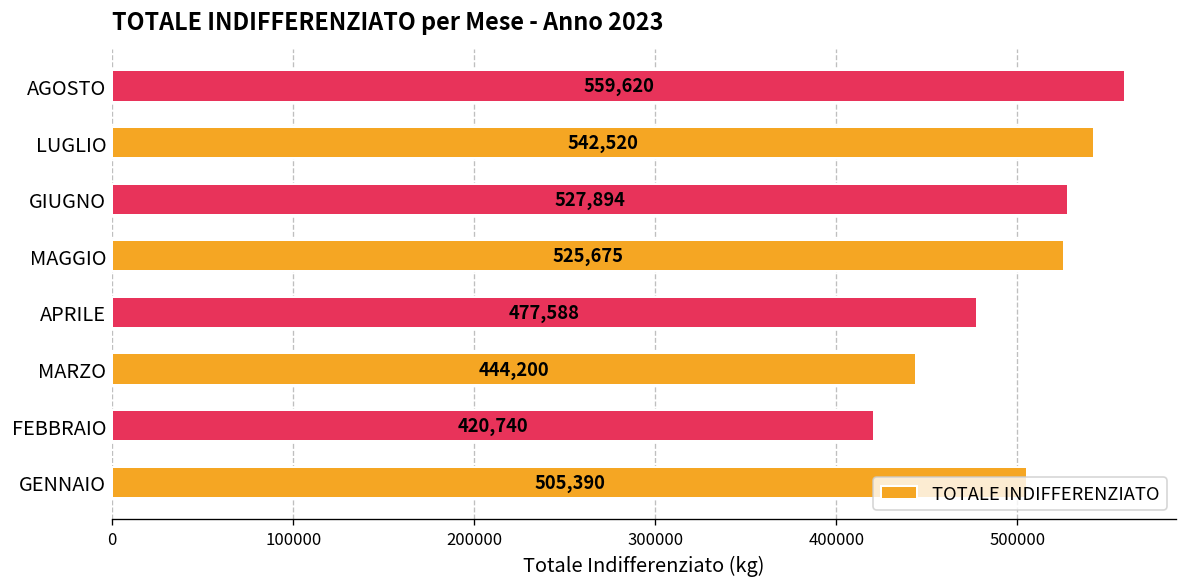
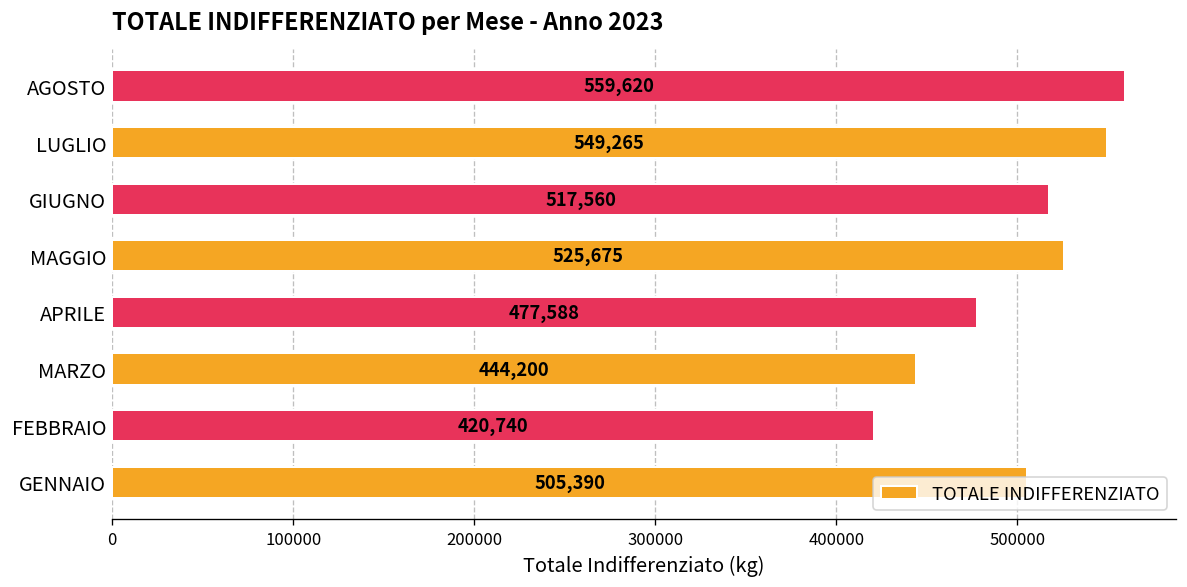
LUGLIO: 542,520 -> 549,265
GIUGNO: 527,894 -> 517,560
